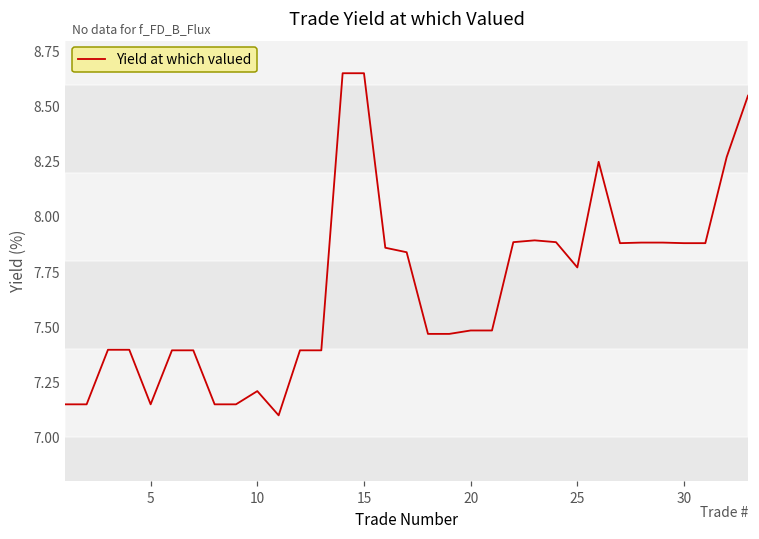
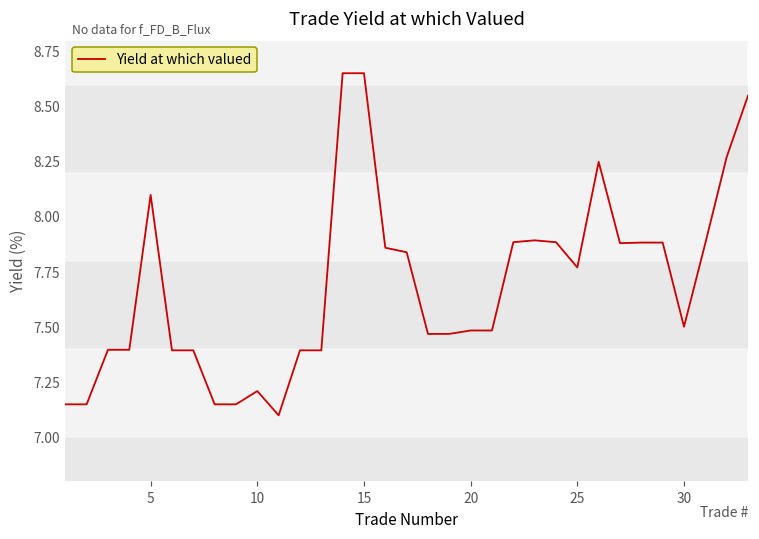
5: 7.15 -> 8.10
30: 7.88 -> 7.50
